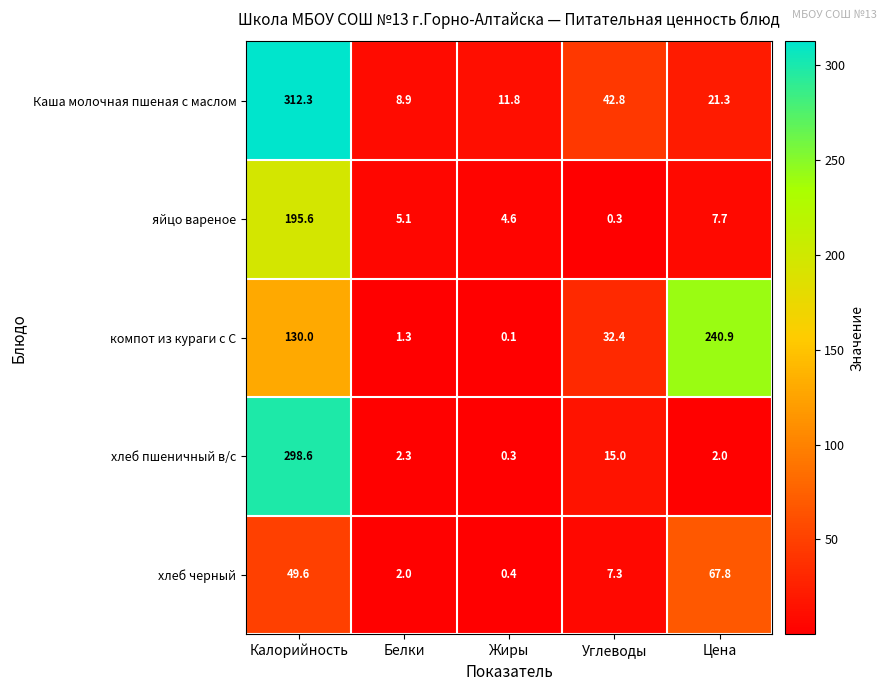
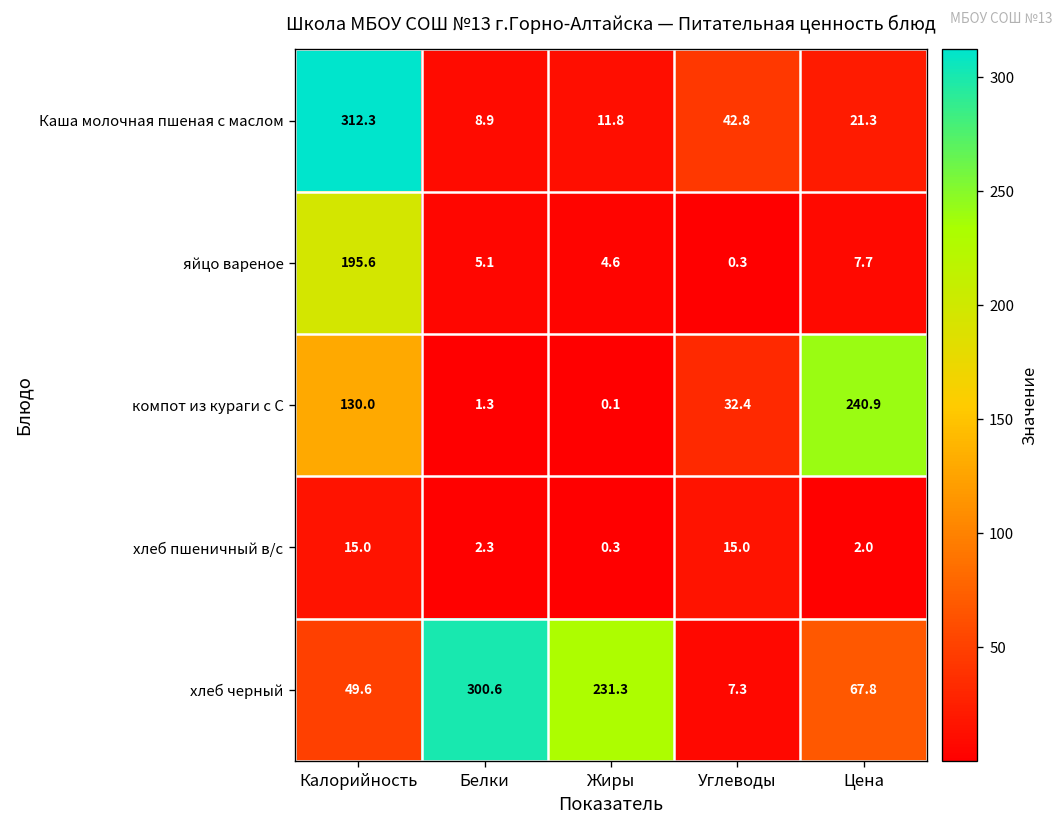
хлеб пшеничный в/с, Калорийность: 298.6 -> 15.0
хлеб черный, Белки: 2.0 -> 300.6
хлеб черный, Жиры: 0.4 -> 231.3
